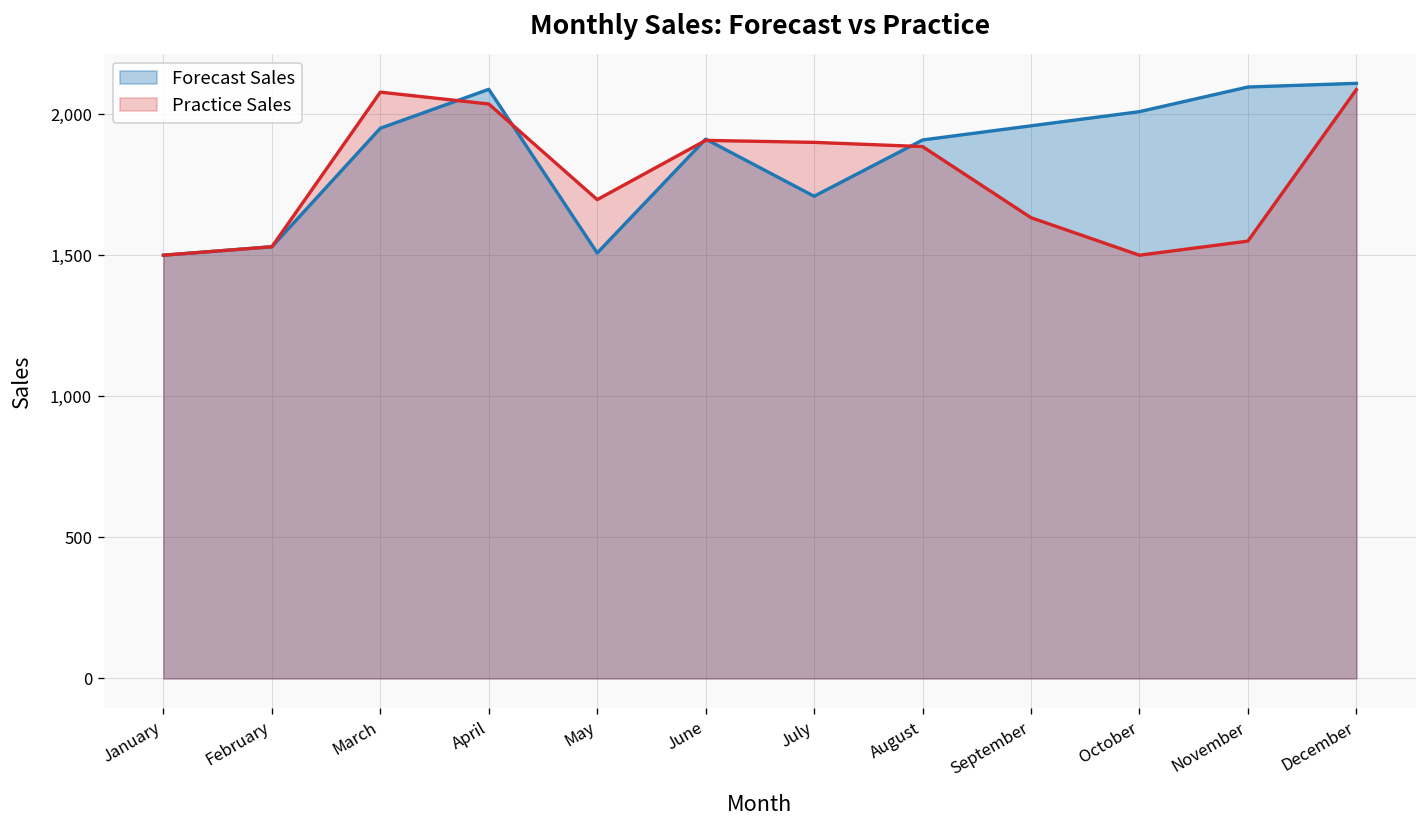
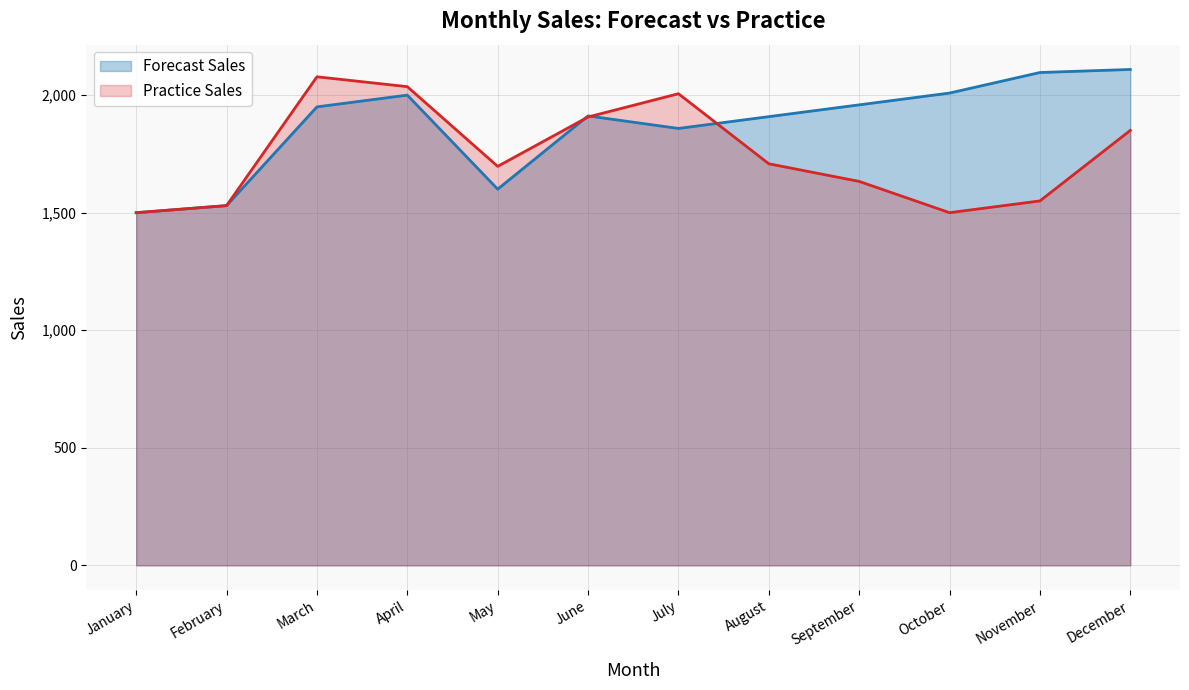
Forecast Sales, April: 2,090 -> 2,000
Forecast Sales, May: 1,510 -> 1,600
Forecast Sales, July: 1,710 -> 1,860
Practice Sales, July: 1,900 -> 2,010
Practice Sales, August: 1,890 -> 1,710
Practice Sales, December: 2,090 -> 1,850
